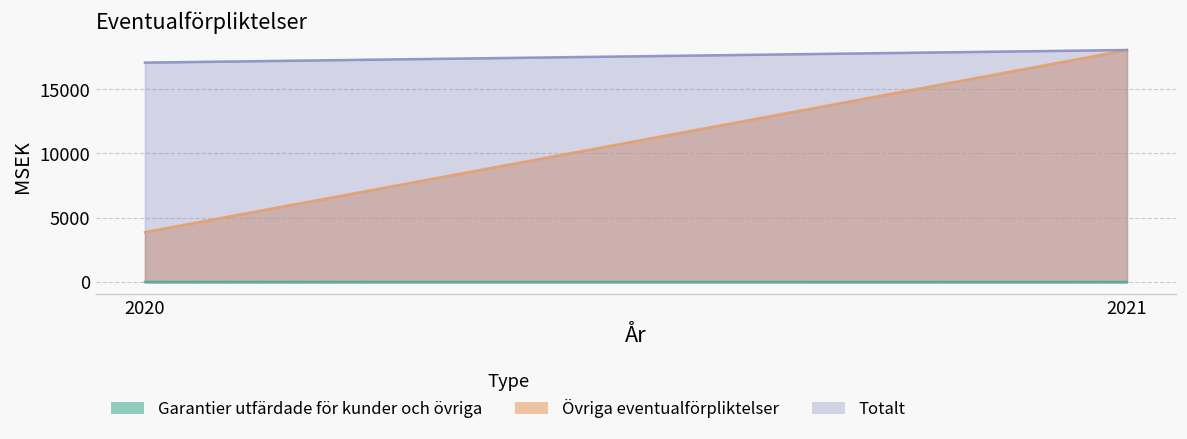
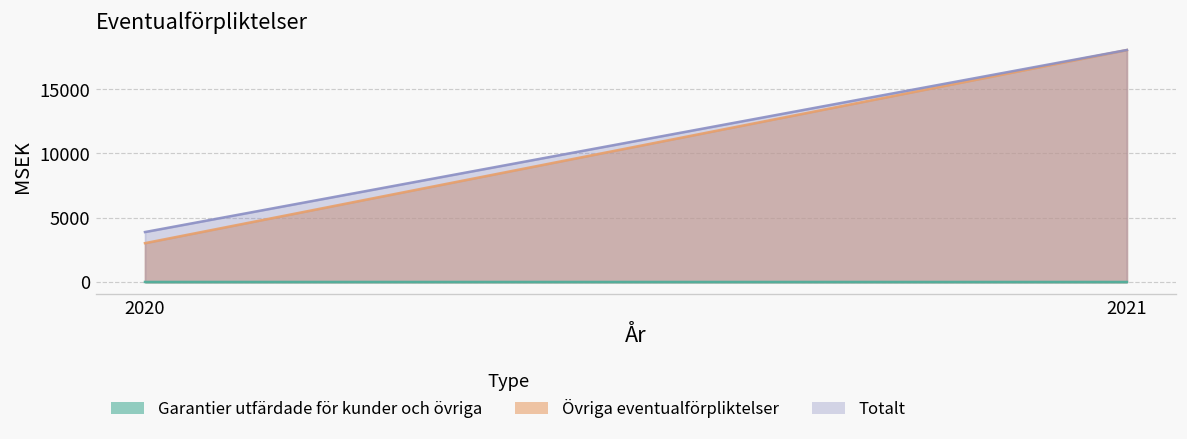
Övriga eventualförpliktelser, 2020: 3900 -> 3000
Totalt, 2020: 17100 -> 3900
